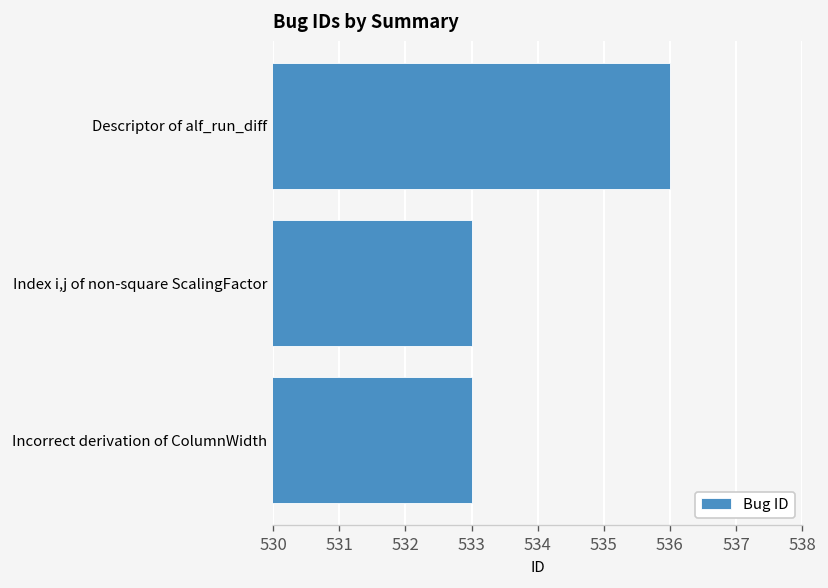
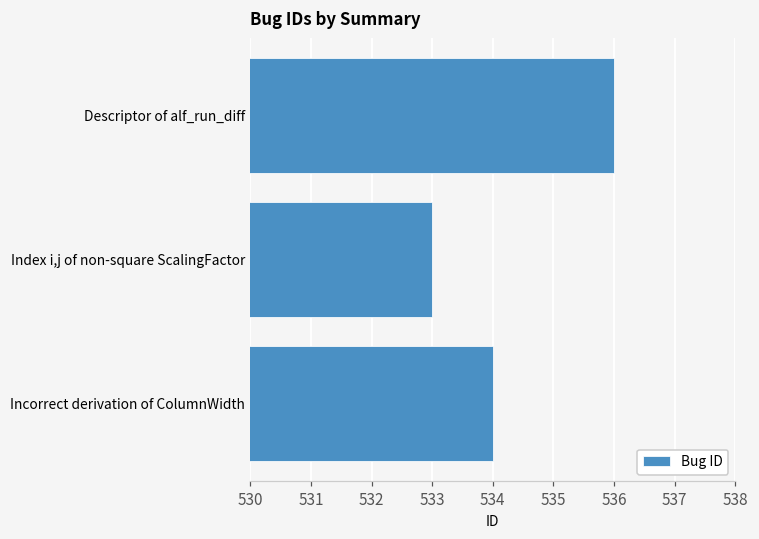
Incorrect derivation of ColumnWidth: 533 -> 534
